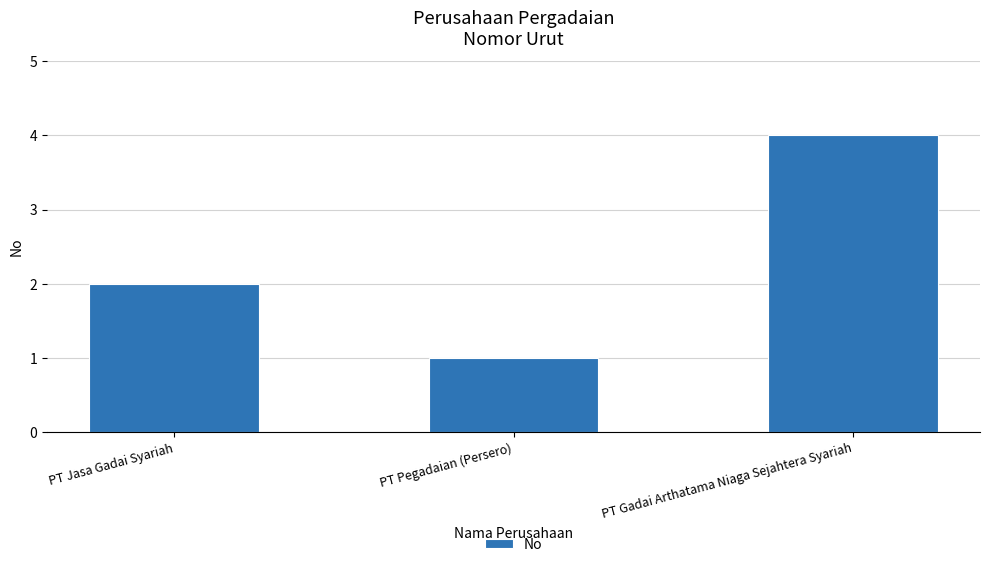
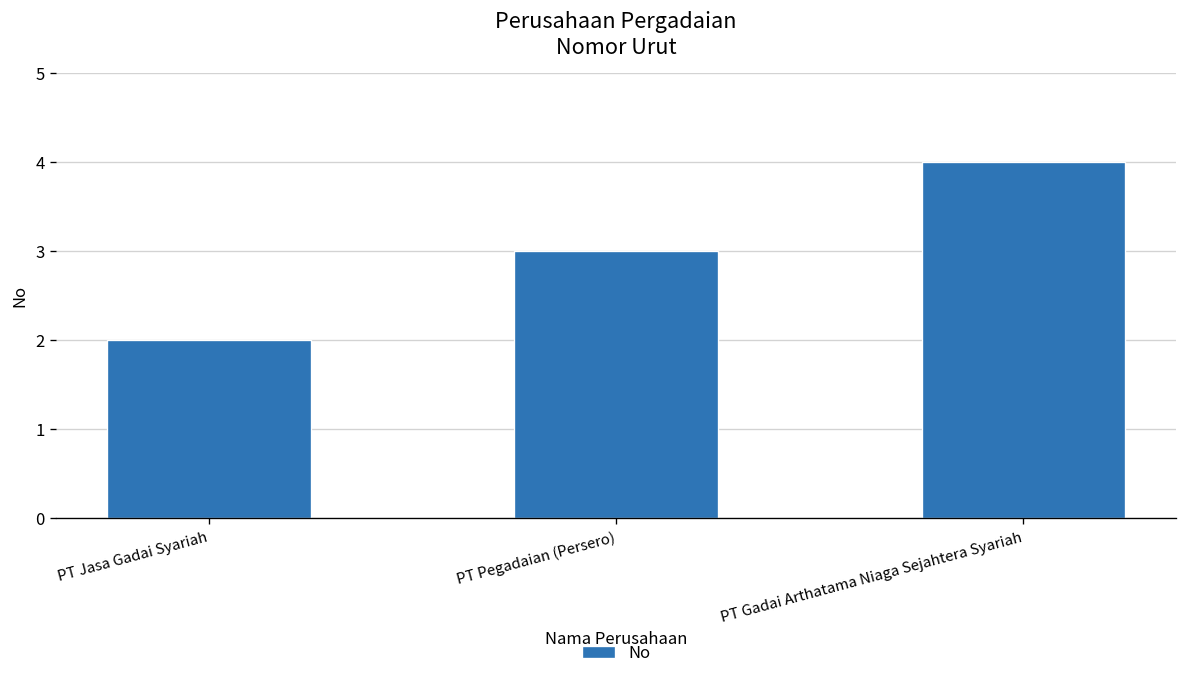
PT Pegadaian (Persero): 1 -> 3
